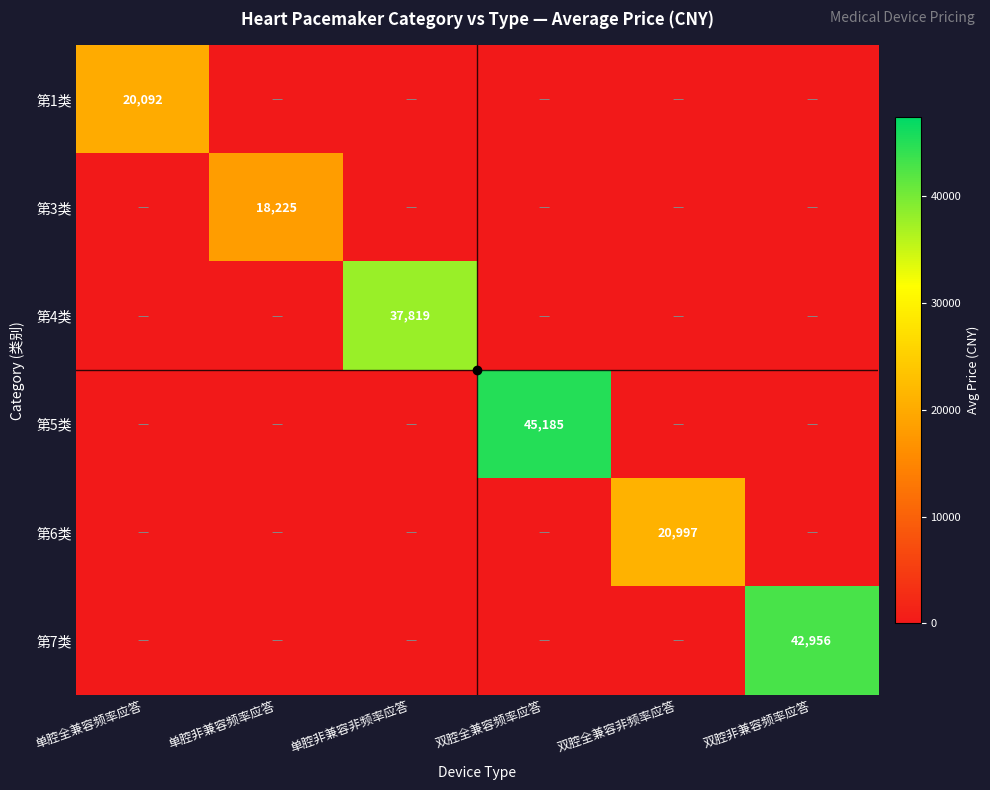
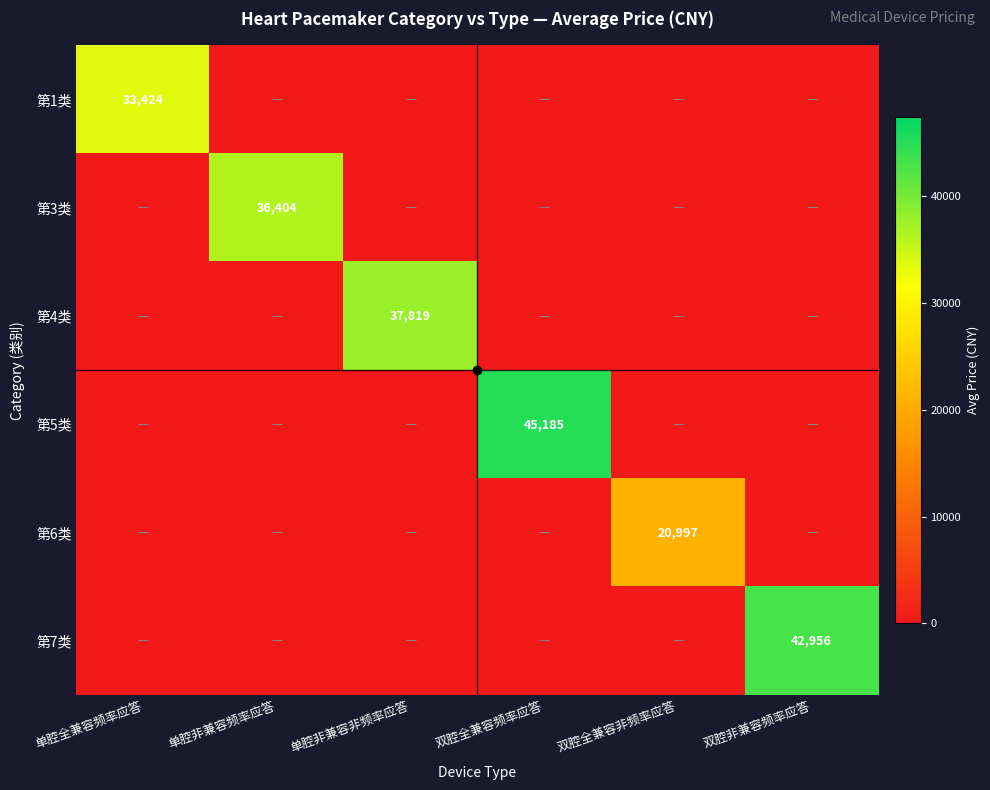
第1类, 单腔全兼容频率应答: 20,092 -> 33,424
第3类, 单腔非兼容频率应答: 18,225 -> 36,404
